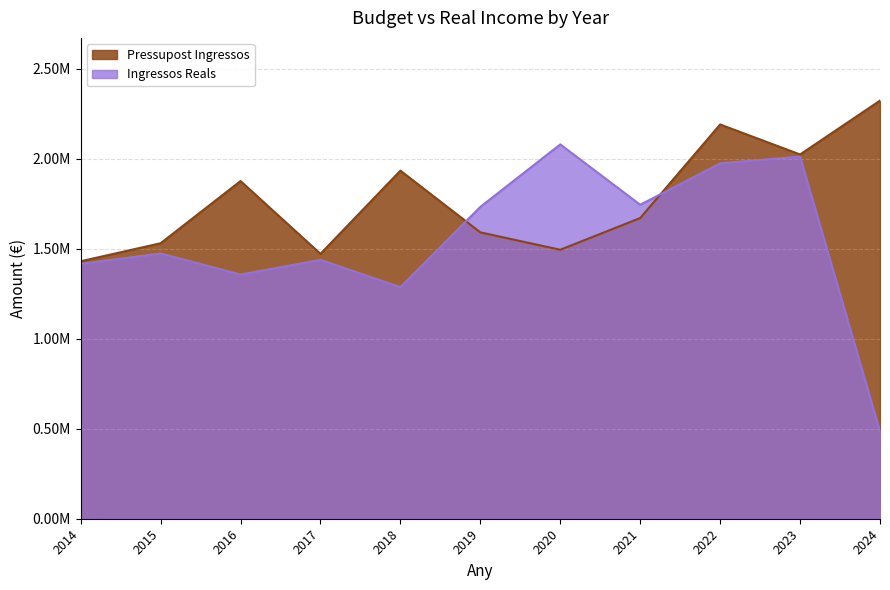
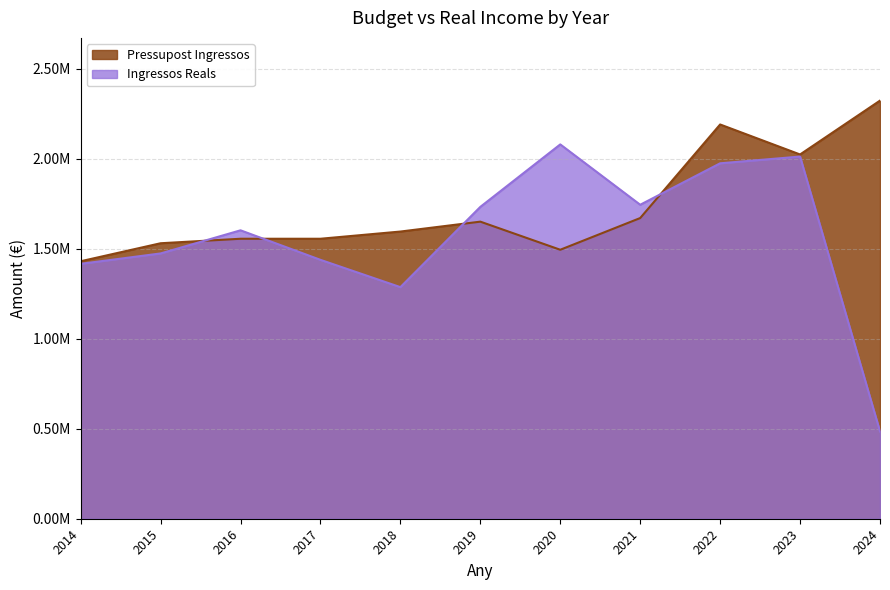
Pressupost Ingressos, 2016: 1880000 -> 1560000
Ingressos Reals, 2016: 1360000 -> 1600000
Pressupost Ingressos, 2017: 1470000 -> 1560000
Pressupost Ingressos, 2018: 1930000 -> 1600000
Pressupost Ingressos, 2019: 1590000 -> 1650000
